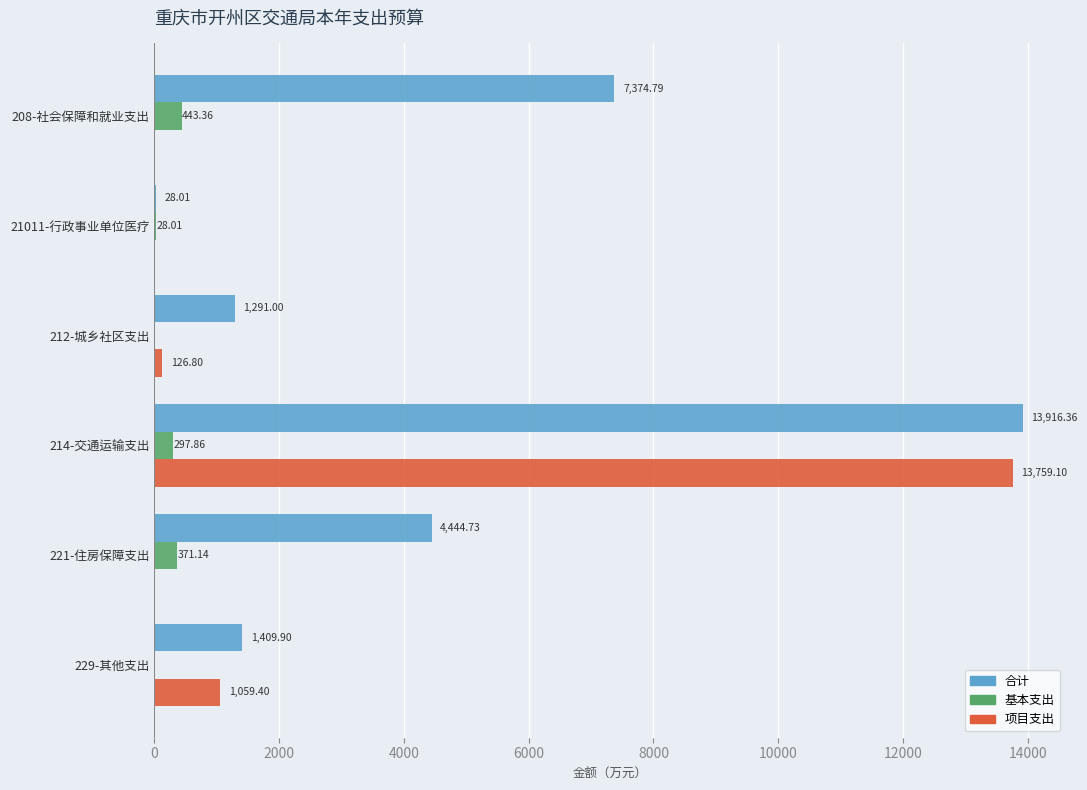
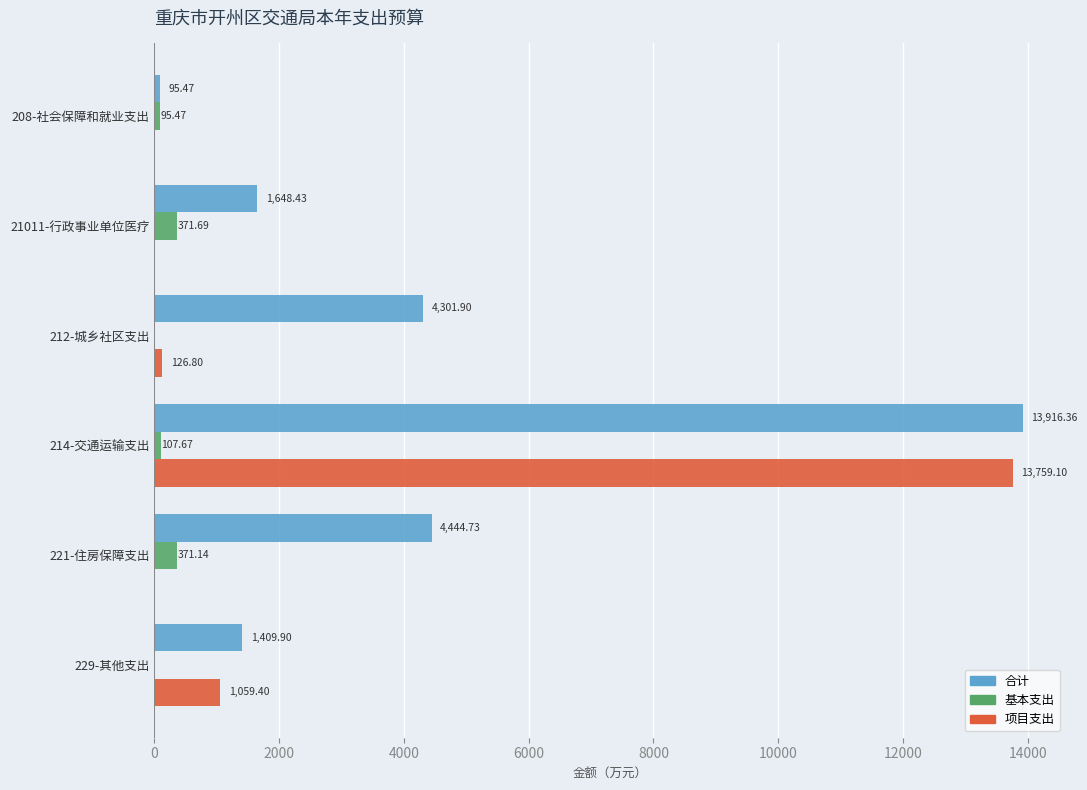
合计, 208-社会保障和就业支出: 7,374.79 -> 95.47
基本支出, 208-社会保障和就业支出: 443.36 -> 95.47
合计, 21011-行政事业单位医疗: 28.01 -> 1,648.43
基本支出, 21011-行政事业单位医疗: 28.01 -> 371.69
合计, 212-城乡社区支出: 1,291.00 -> 4,301.90
基本支出, 214-交通运输支出: 297.86 -> 107.67
